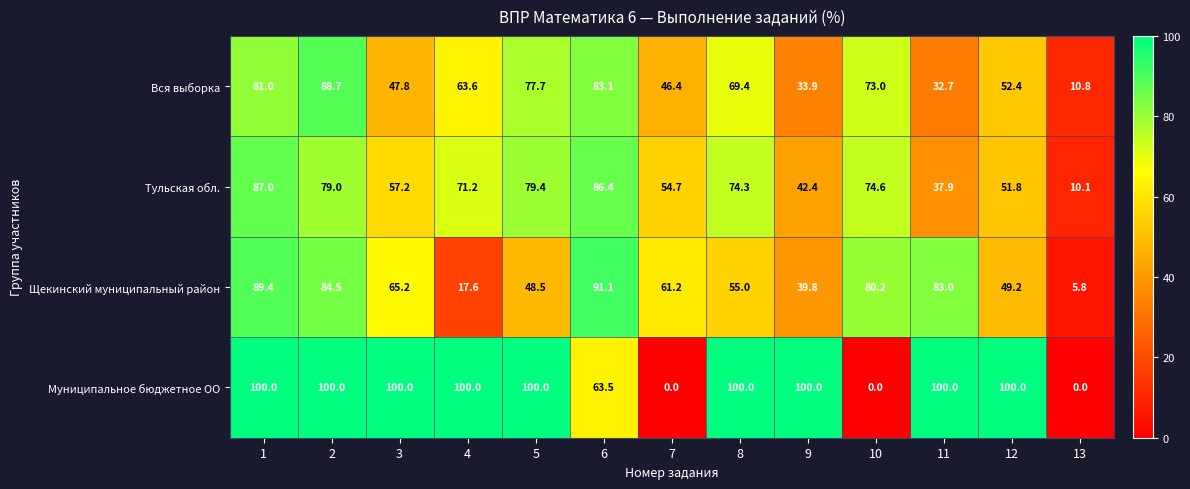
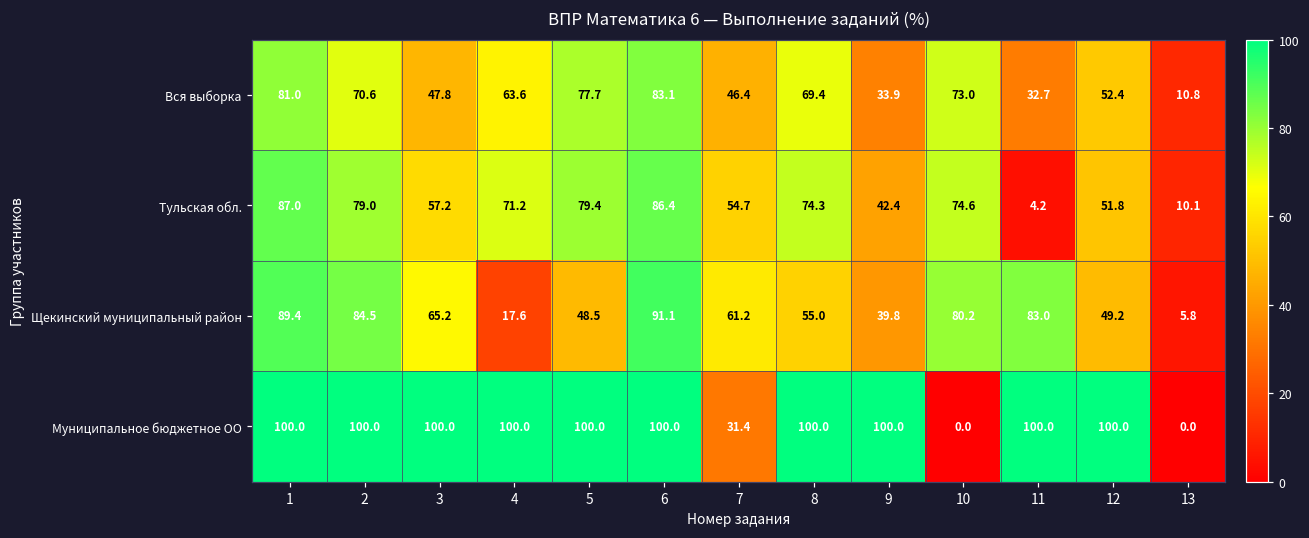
Вся выборка, 2: 88.7 -> 70.6
Тульская обл., 11: 37.9 -> 4.2
Муниципальное бюджетное ОО, 6: 63.5 -> 100.0
Муниципальное бюджетное ОО, 7: 0.0 -> 31.4
